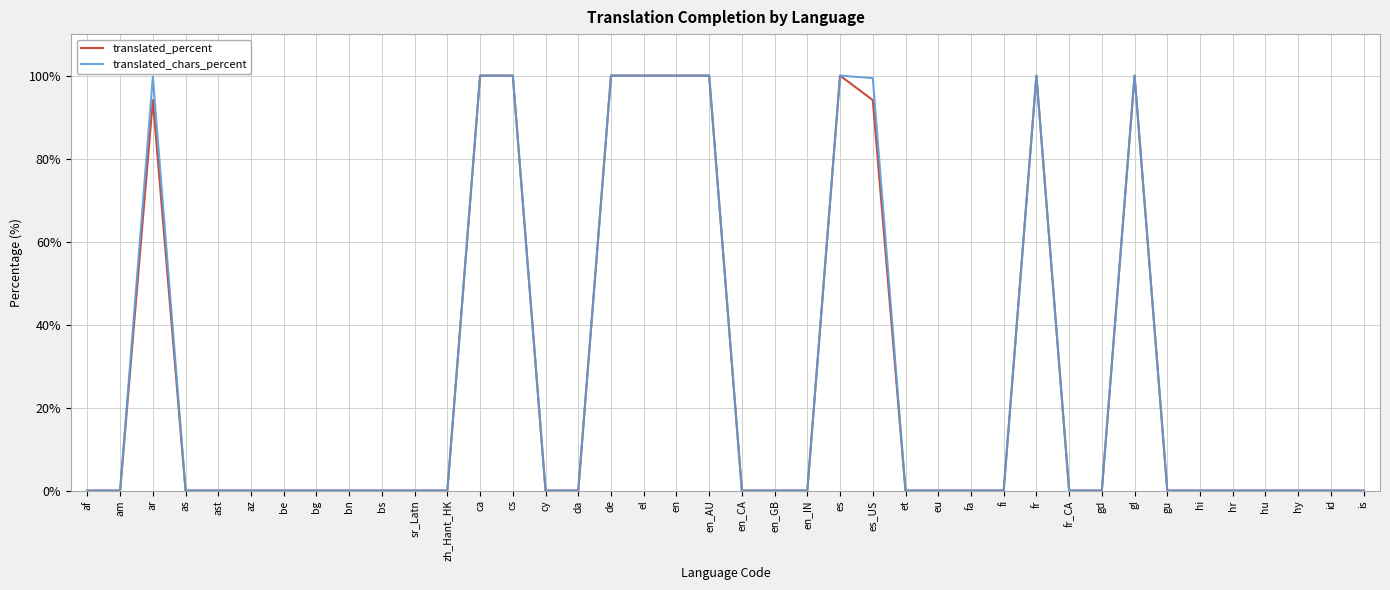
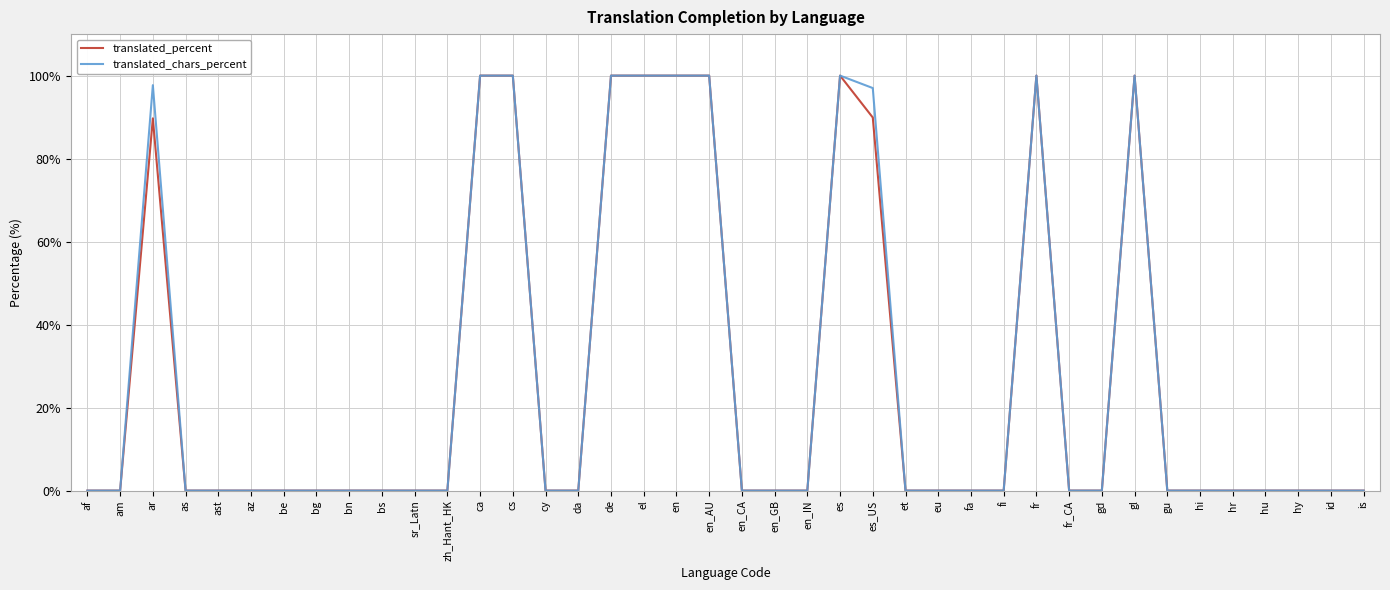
translated_percent, ar: 94% -> 90%
translated_chars_percent, ar: 100% -> 98%
translated_percent, es_US: 94% -> 90%
translated_chars_percent, es_US: 99% -> 97%
